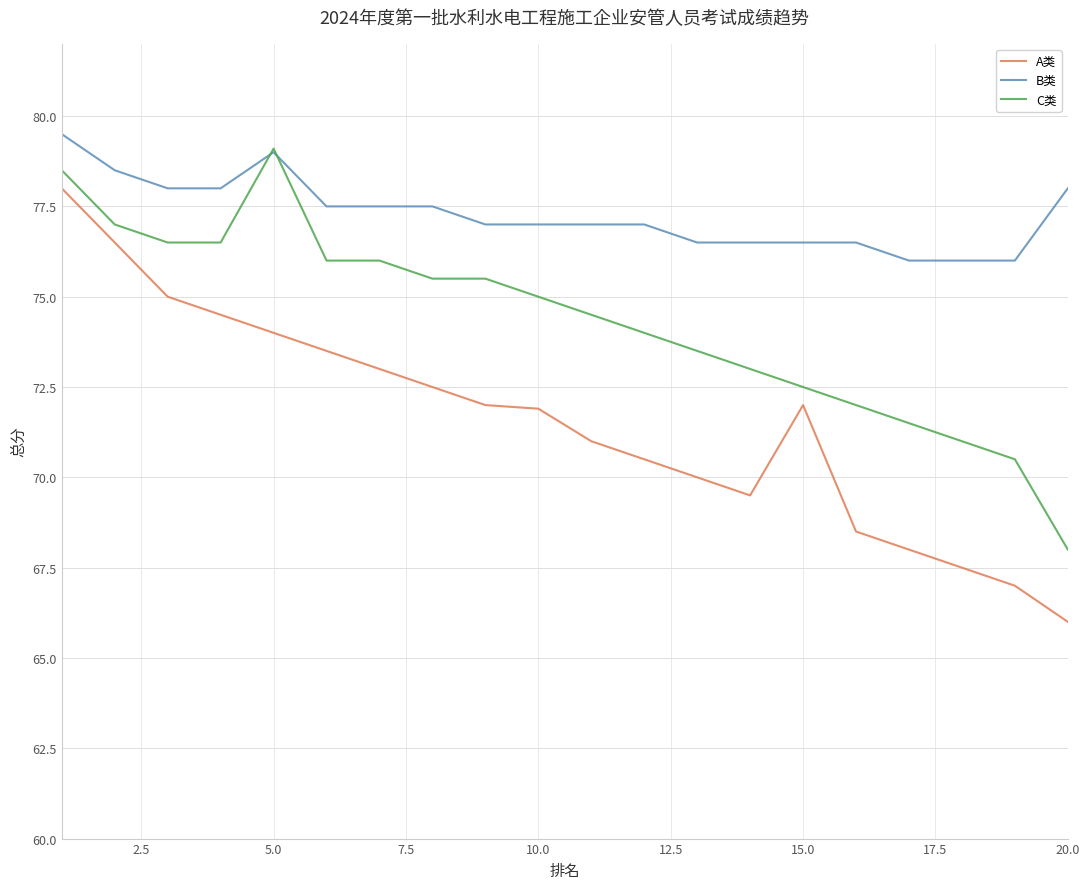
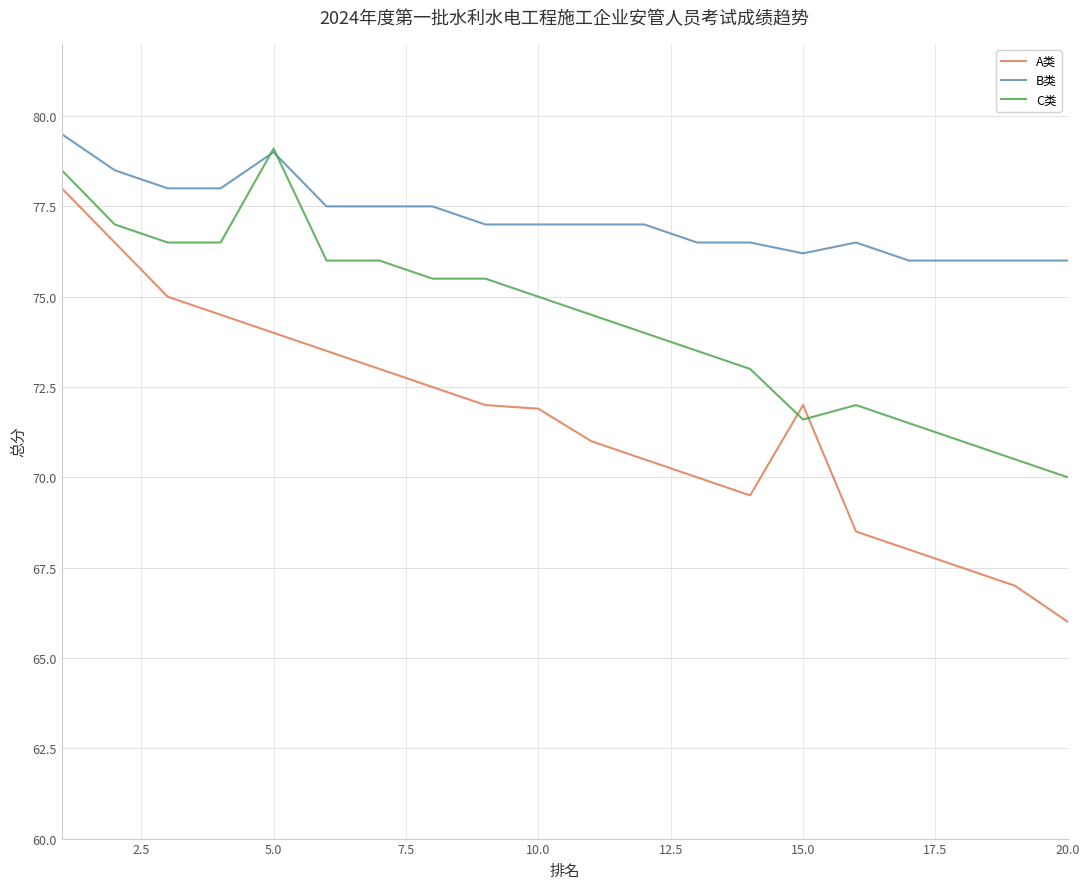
B类, 15.0: 76.5 -> 76.2
C类, 15.0: 72.5 -> 71.6
B类, 20.0: 78 -> 76
C类, 20.0: 68 -> 70
